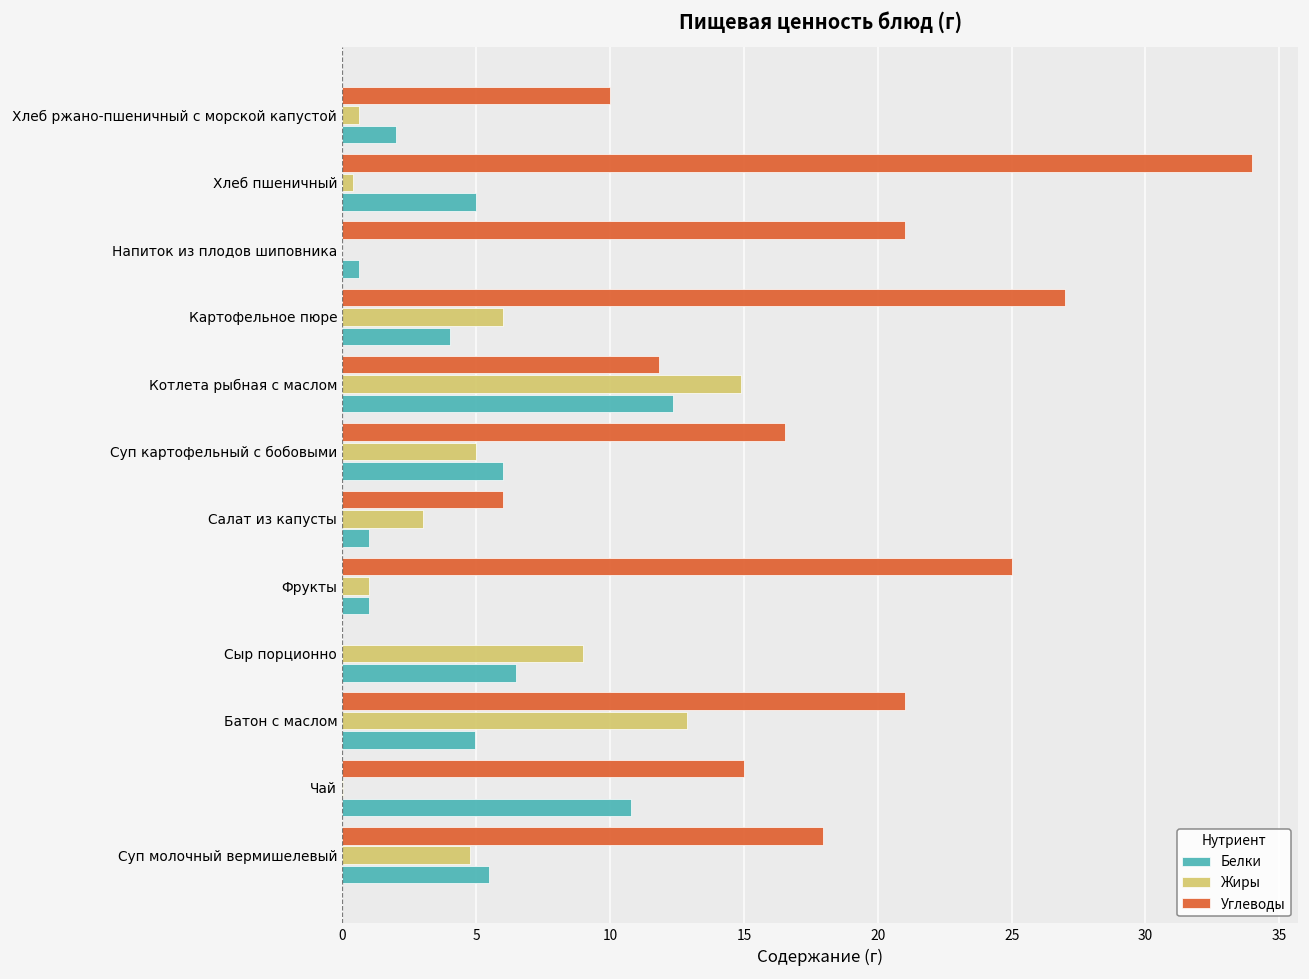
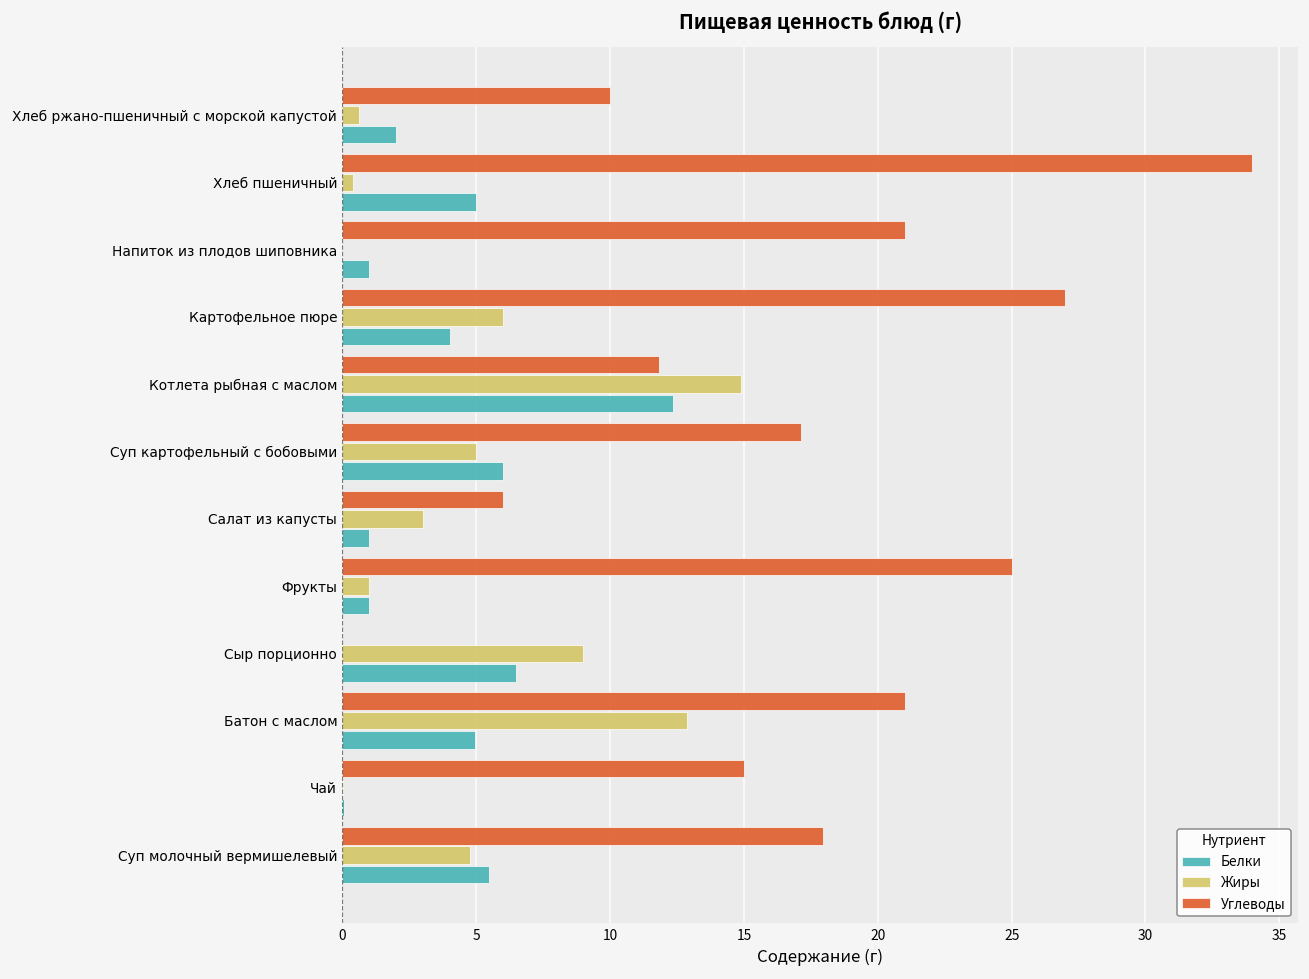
Белки, Напиток из плодов шиповника: 0.6 -> 1.0
Углеводы, Суп картофельный с бобовыми: 16.5 -> 17.1
Белки, Чай: 10.8 -> 0.1
